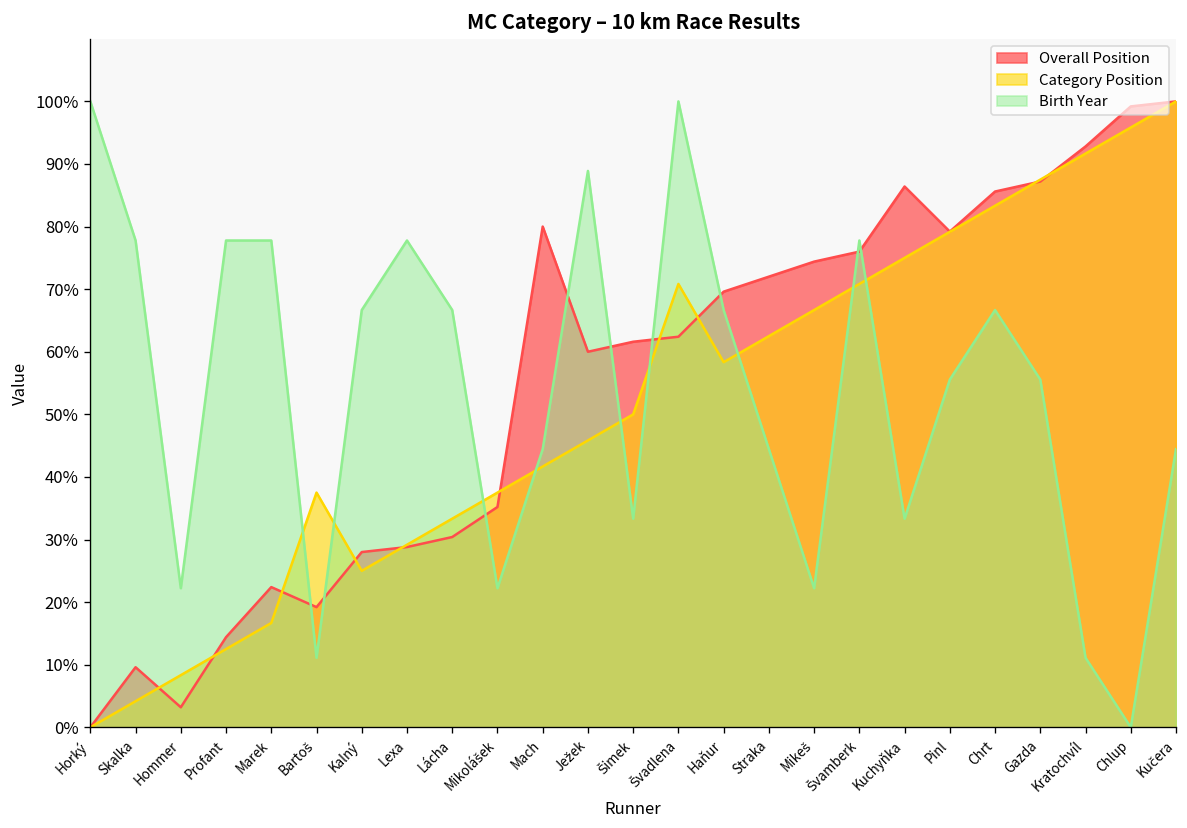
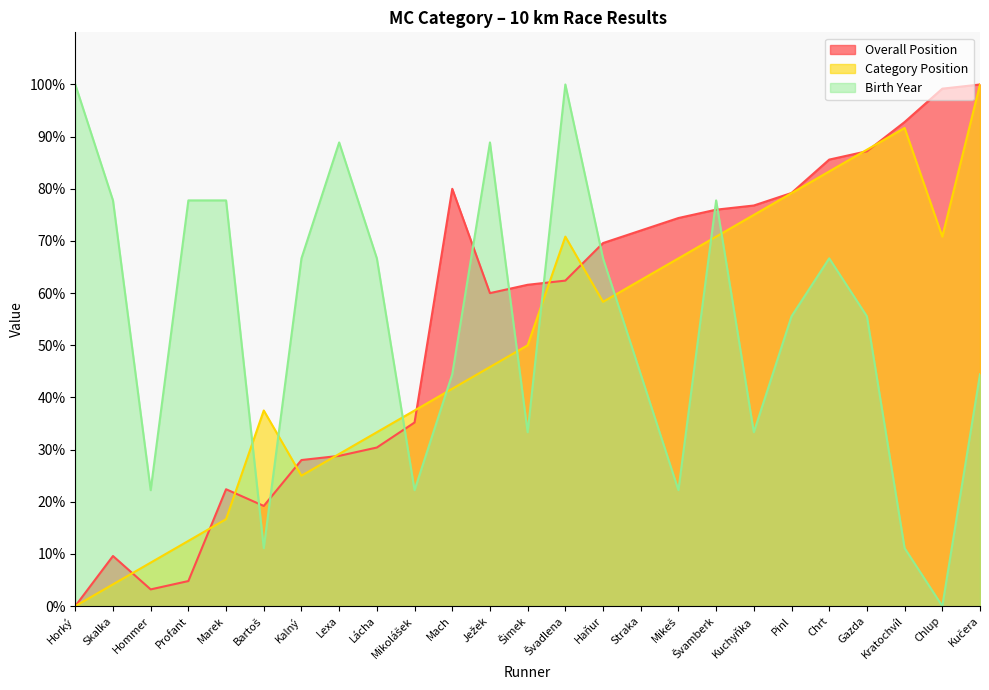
Overall Position, Profant: 14% -> 5%
Birth Year, Lexa: 78% -> 89%
Overall Position, Kuchyňka: 86% -> 77%
Category Position, Chlup: 96% -> 71%
